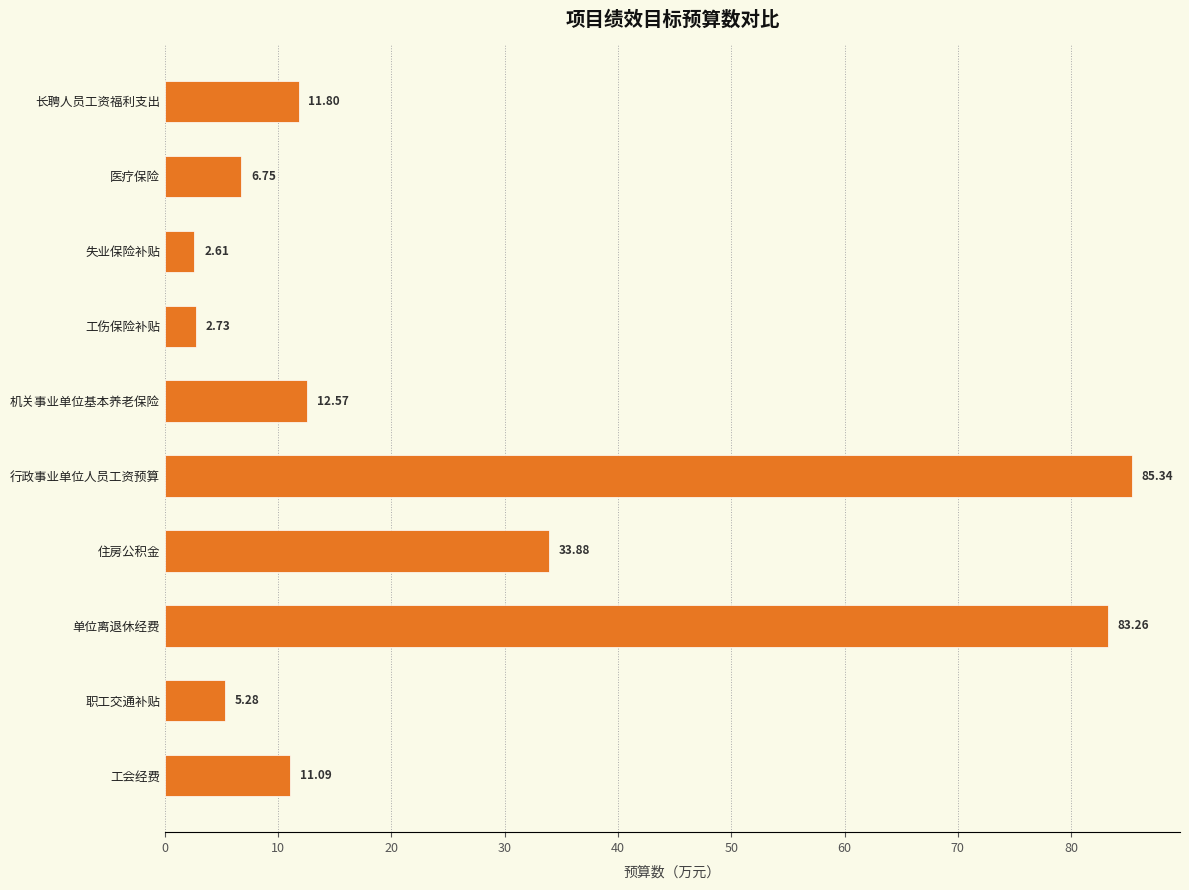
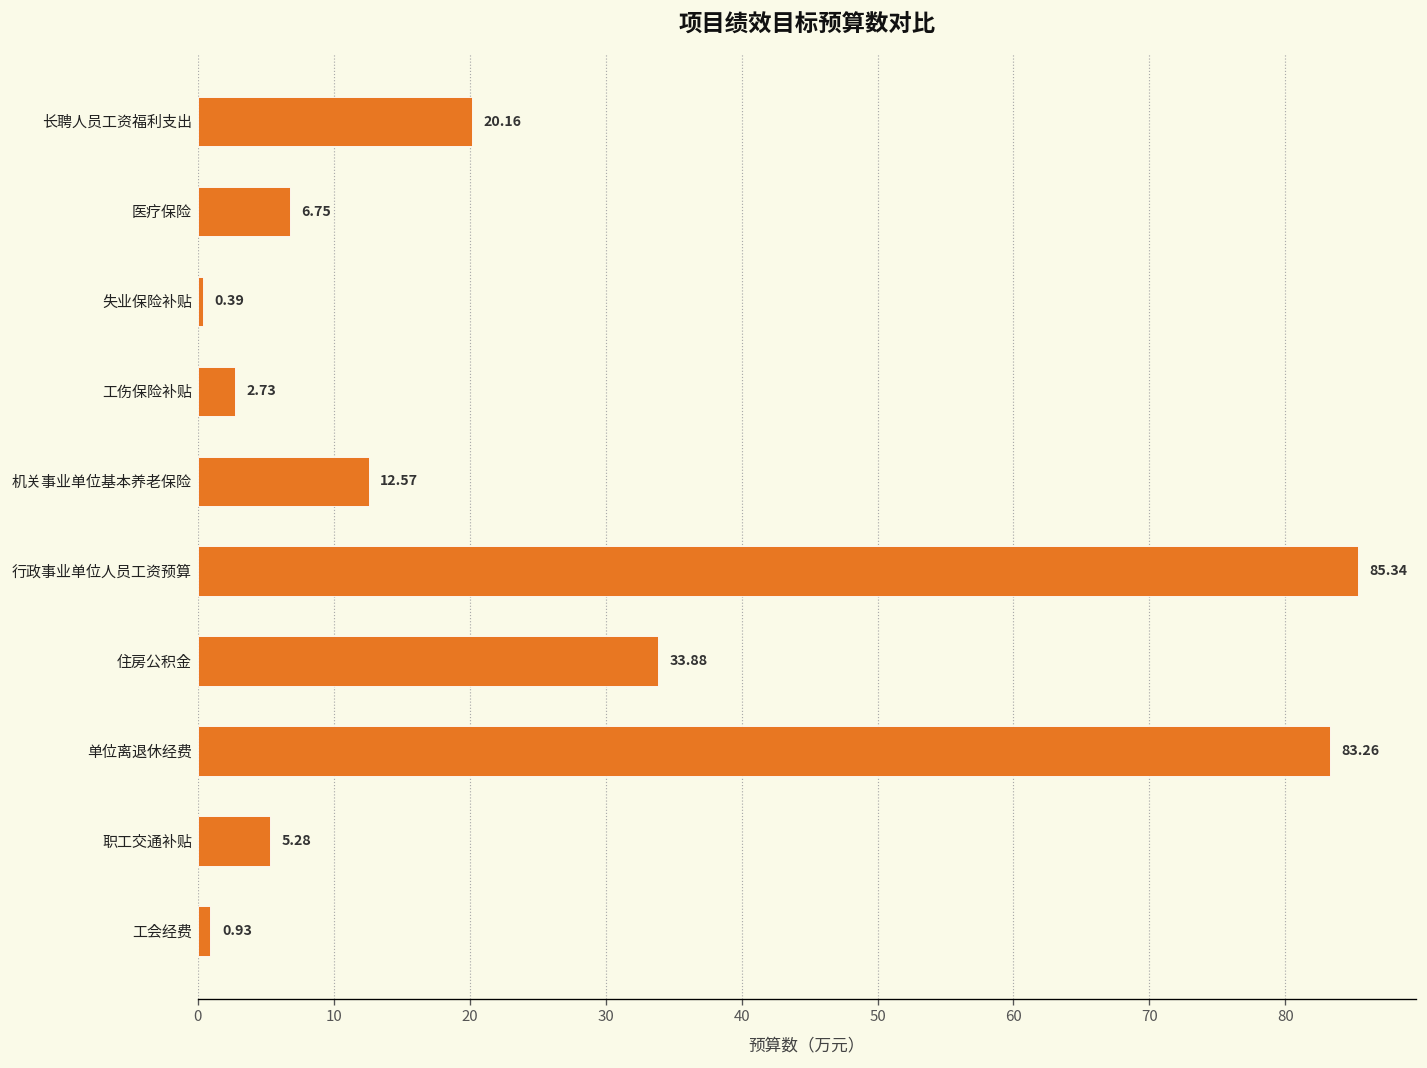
长聘人员工资福利支出: 11.80 -> 20.16
失业保险补贴: 2.61 -> 0.39
工会经费: 11.09 -> 0.93
